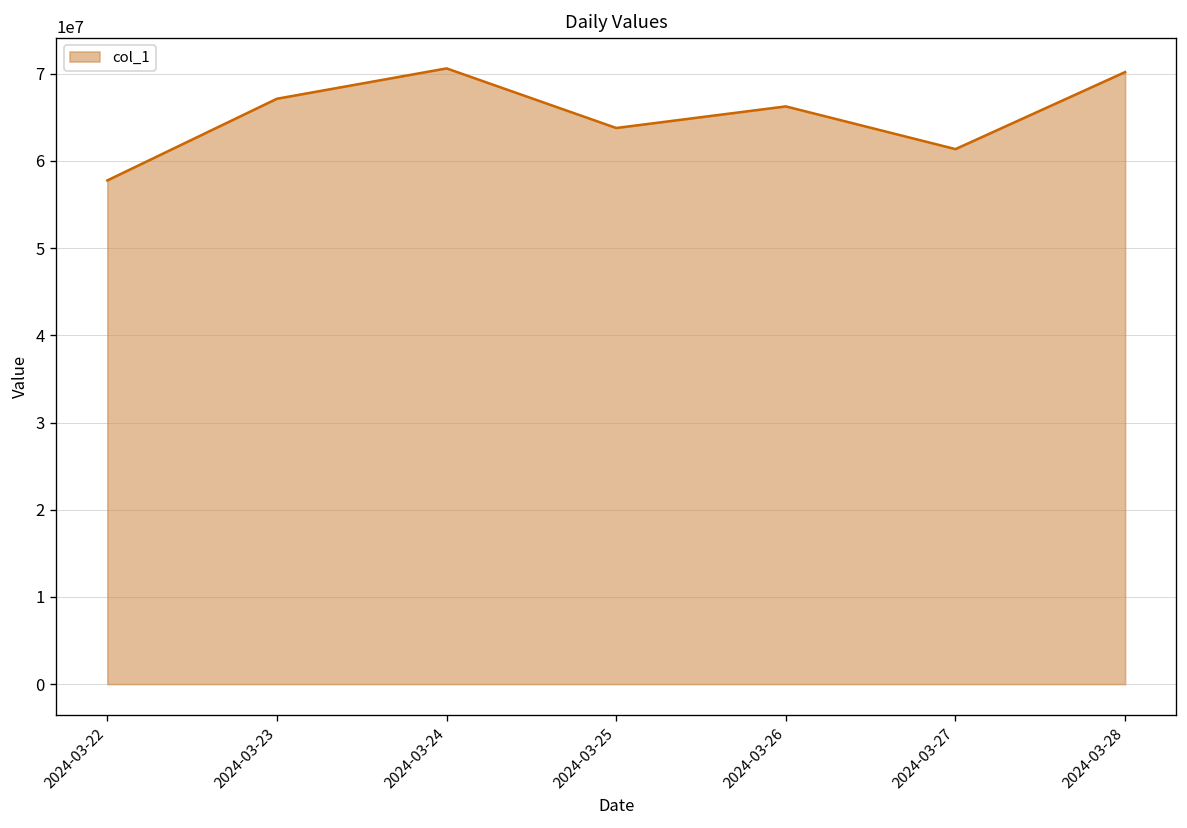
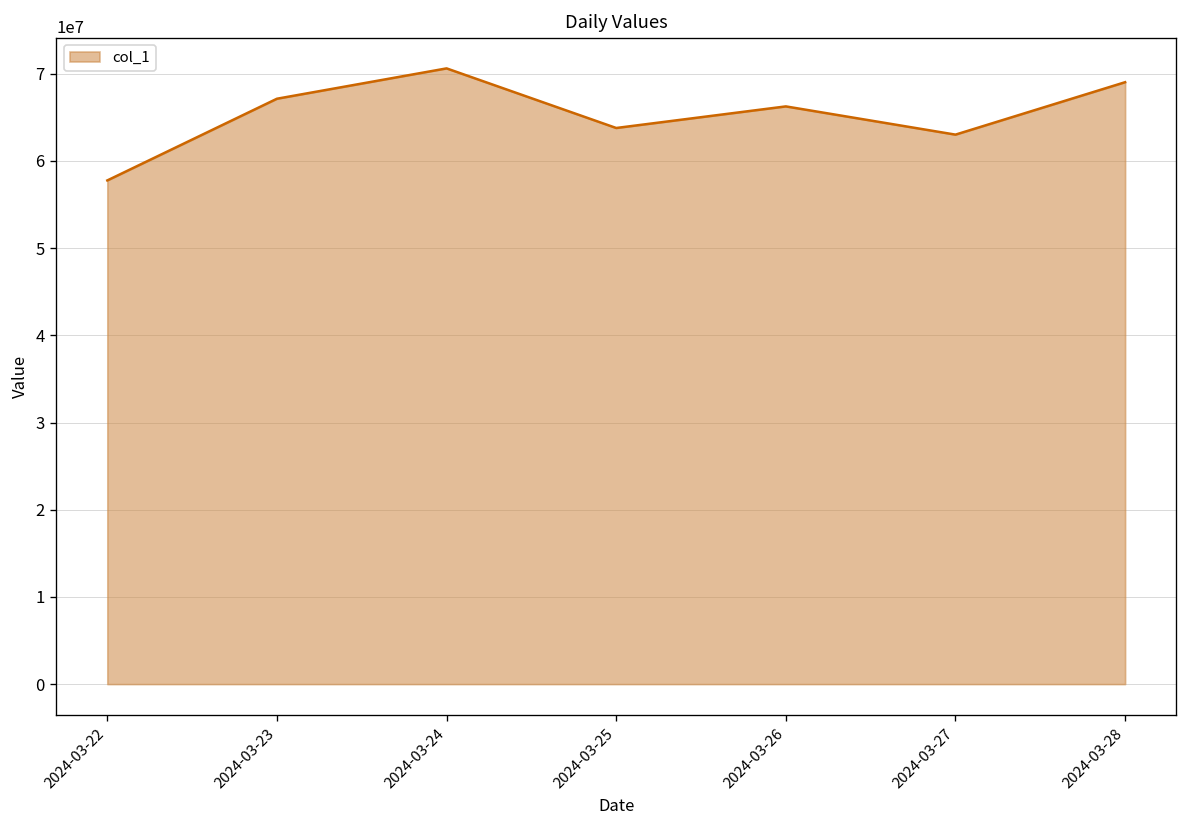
2024-03-27: 61000000 -> 63000000
2024-03-28: 70000000 -> 69000000
